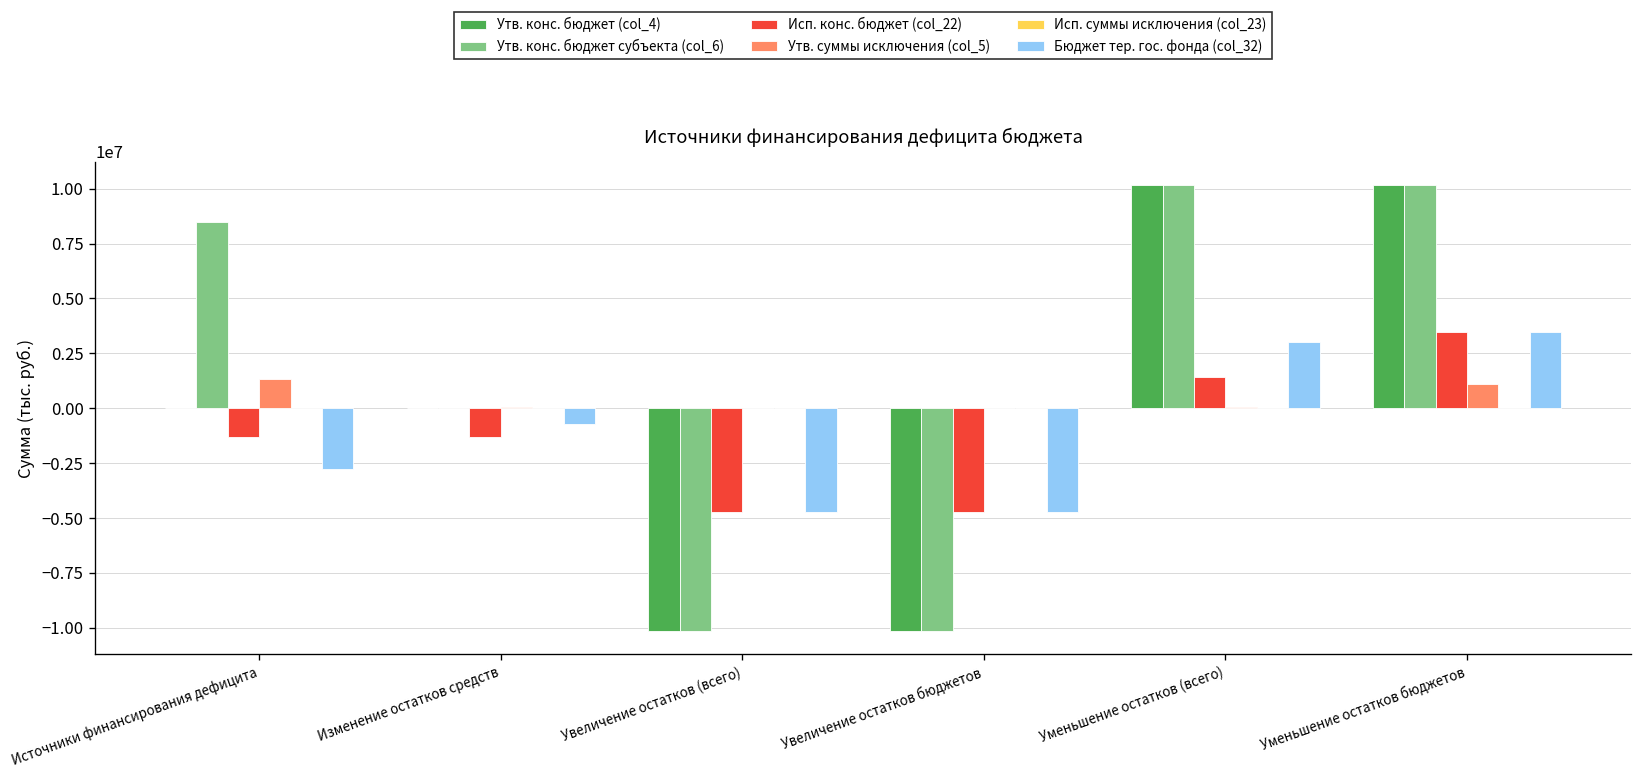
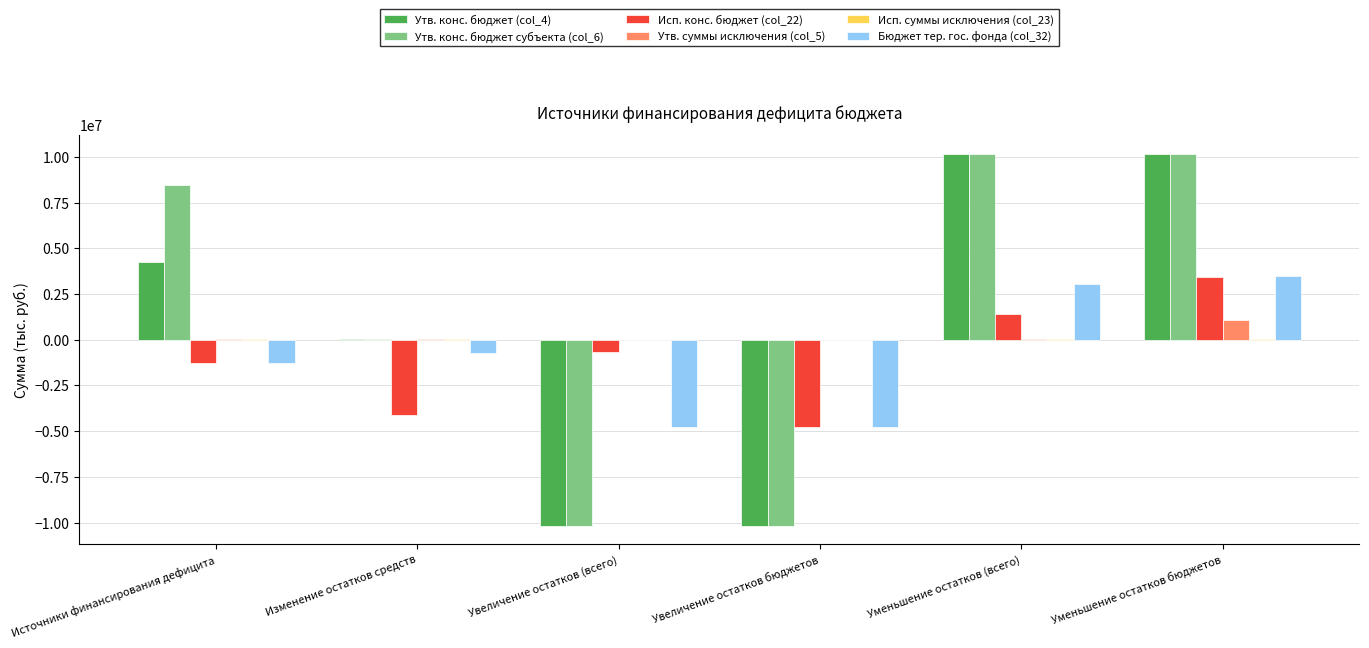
Утв. конс. бюджет (col_4), Источники финансирования дефицита: 0 -> 4300000
Утв. суммы исключения (col_5), Источники финансирования дефицита: 1300000 -> 0
Бюджет тер. гос. фонда (col_32), Источники финансирования дефицита: -2800000 -> -1300000
Исп. конс. бюджет (col_22), Изменение остатков средств: -1300000 -> -4100000
Исп. конс. бюджет (col_22), Увеличение остатков (всего): -4800000 -> -700000
